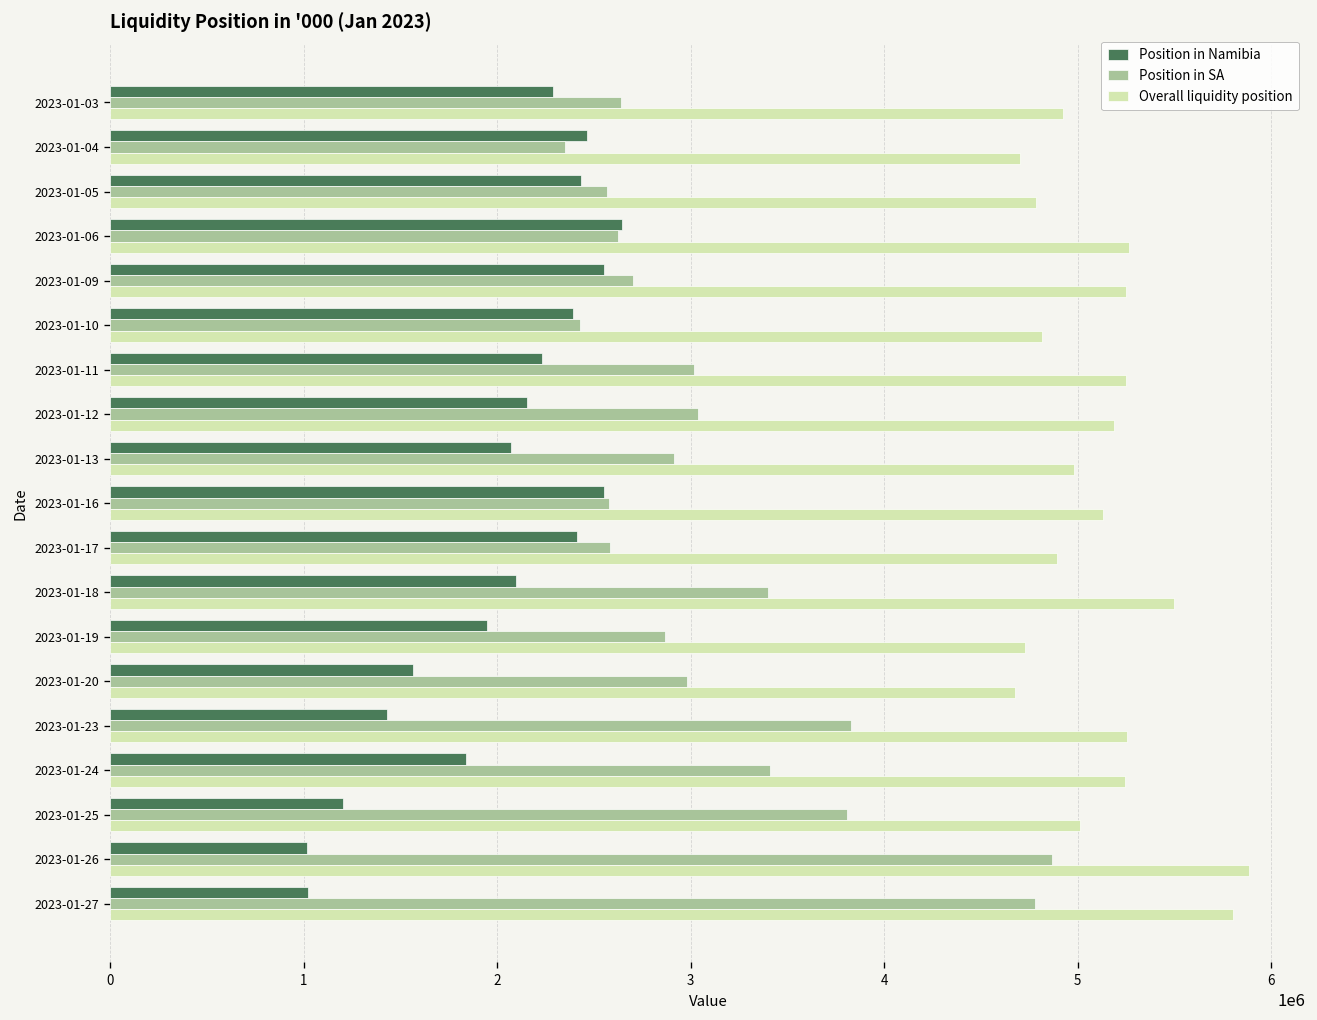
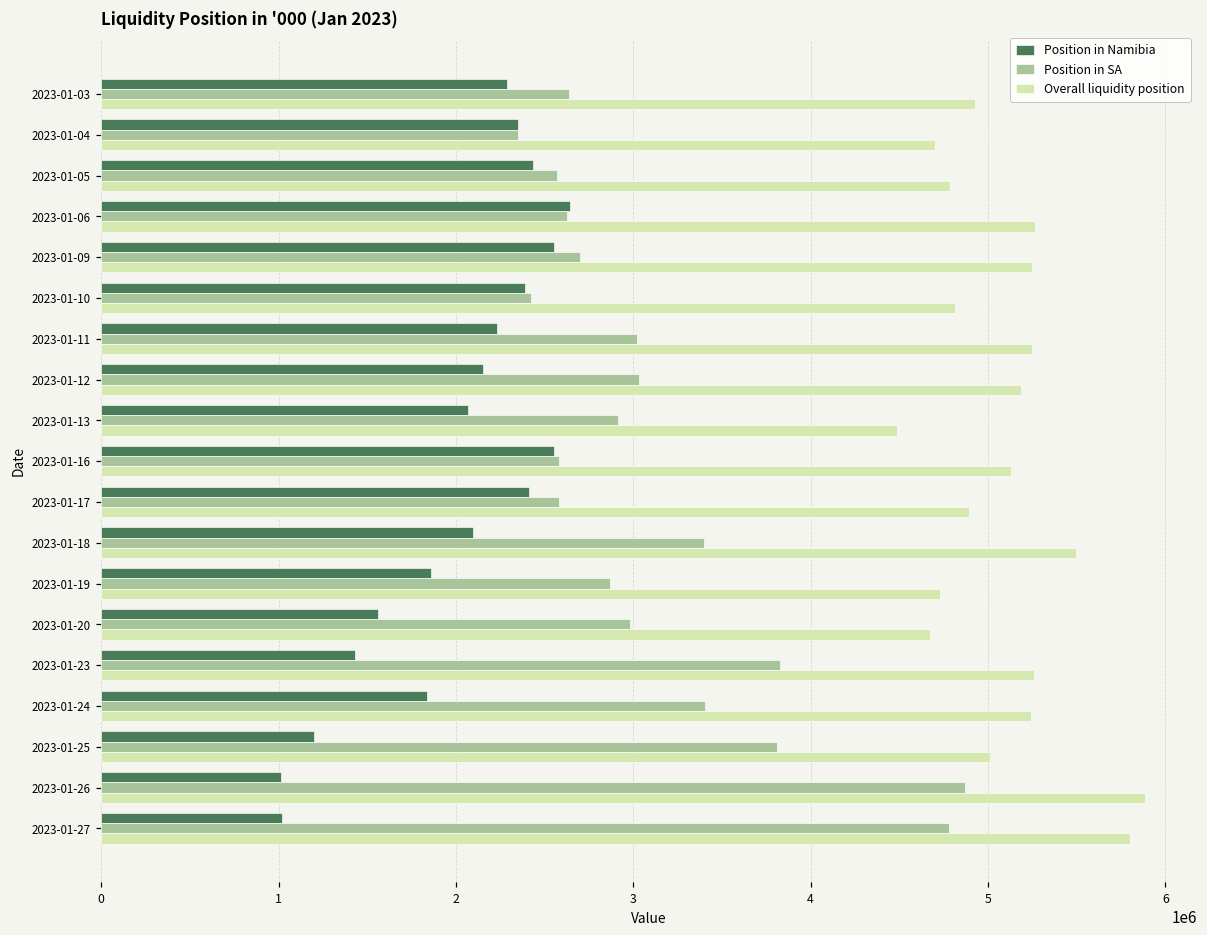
Position in Namibia, 2023-01-04: 2460000 -> 2350000
Overall liquidity position, 2023-01-13: 4980000 -> 4490000
Position in Namibia, 2023-01-19: 1950000 -> 1860000
